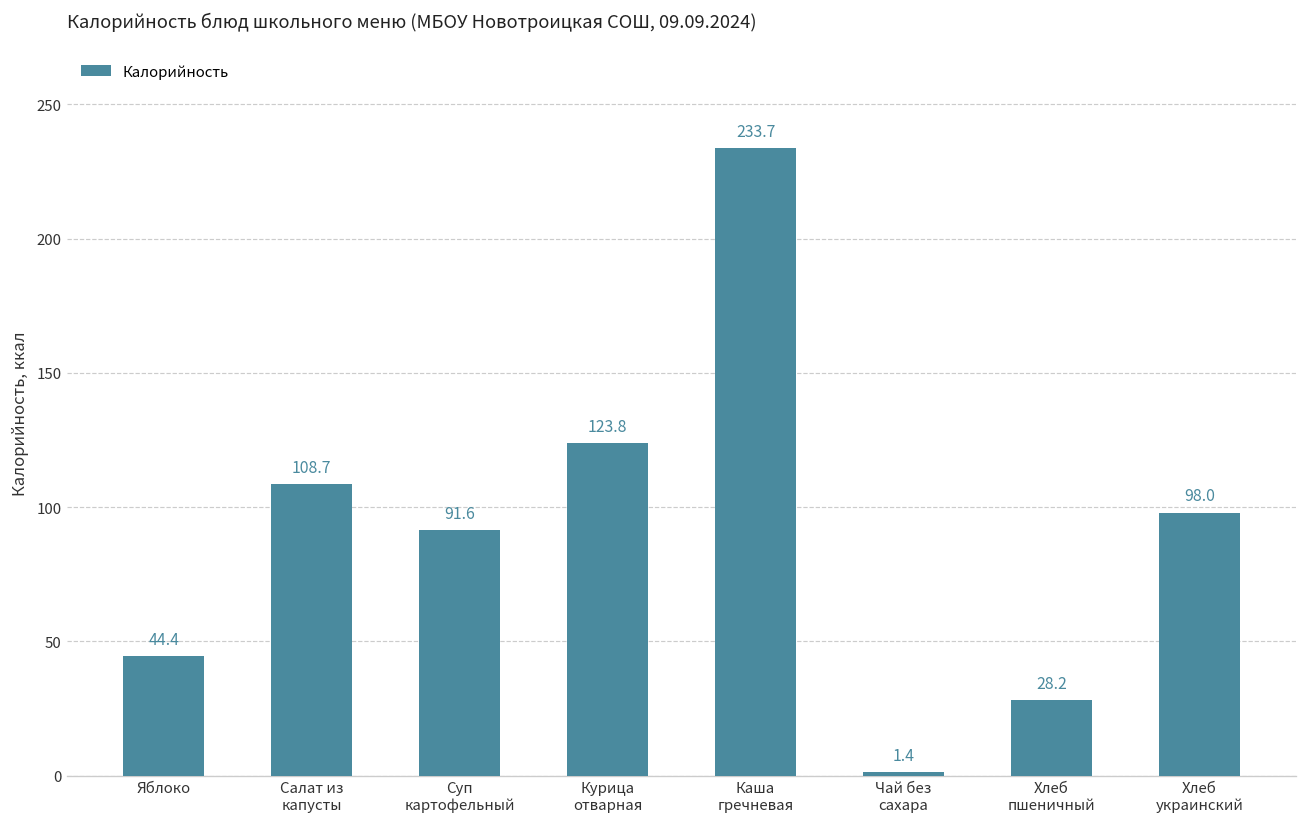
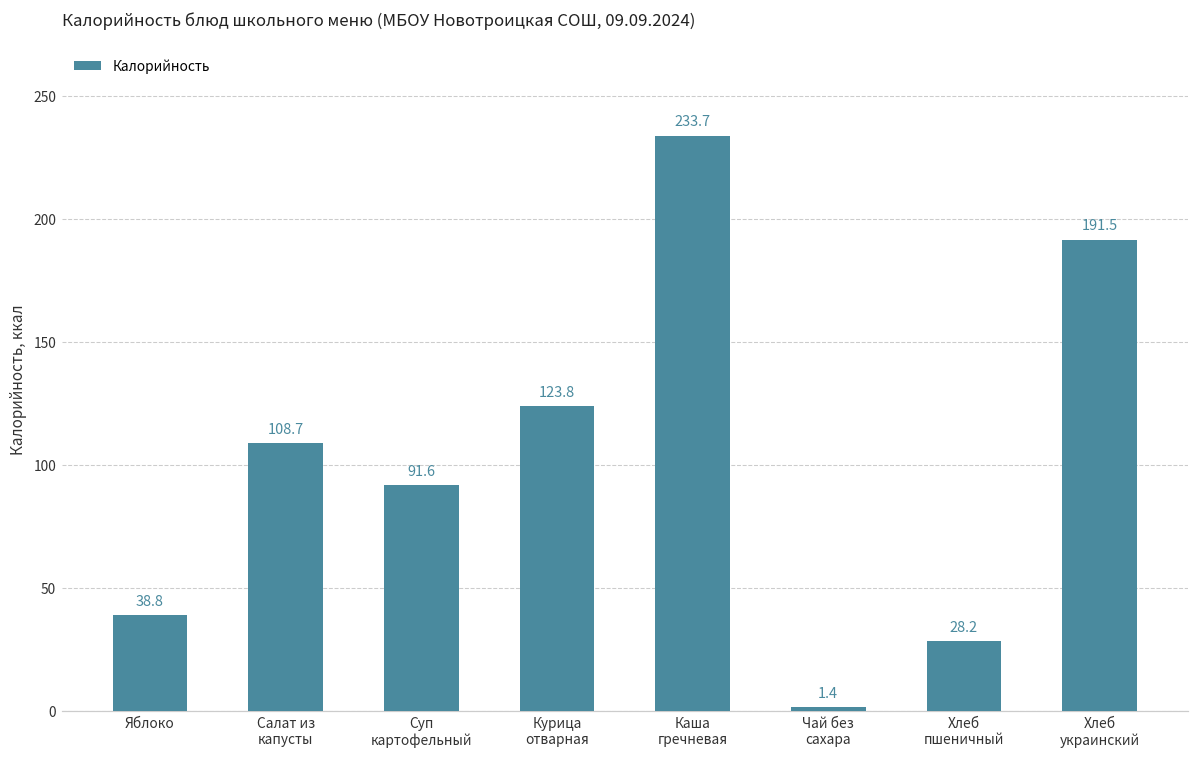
Яблоко: 44.4 -> 38.8
Хлеб украинский: 98.0 -> 191.5
